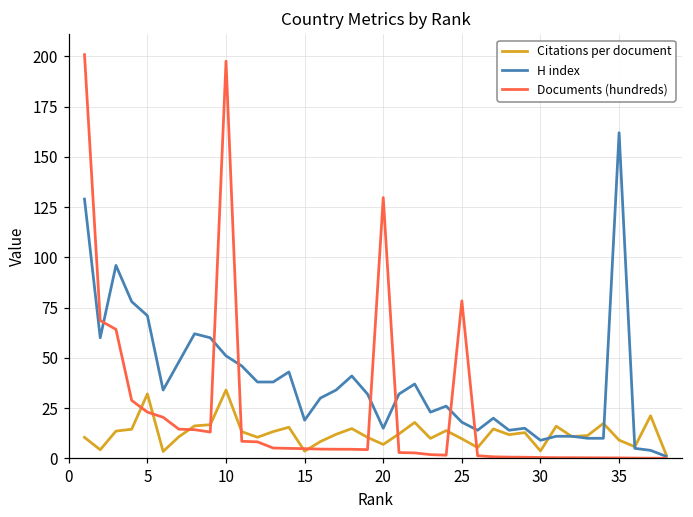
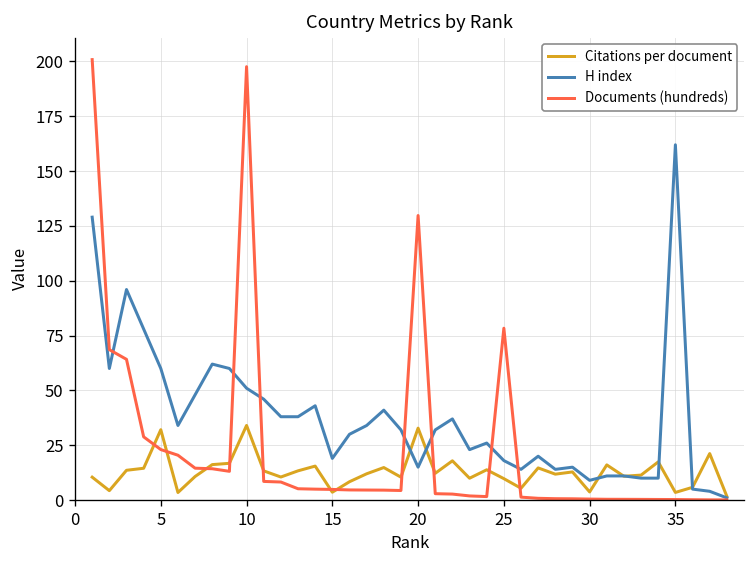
H index, 5: 71 -> 60
Citations per document, 20: 7 -> 33
Citations per document, 35: 9 -> 3
